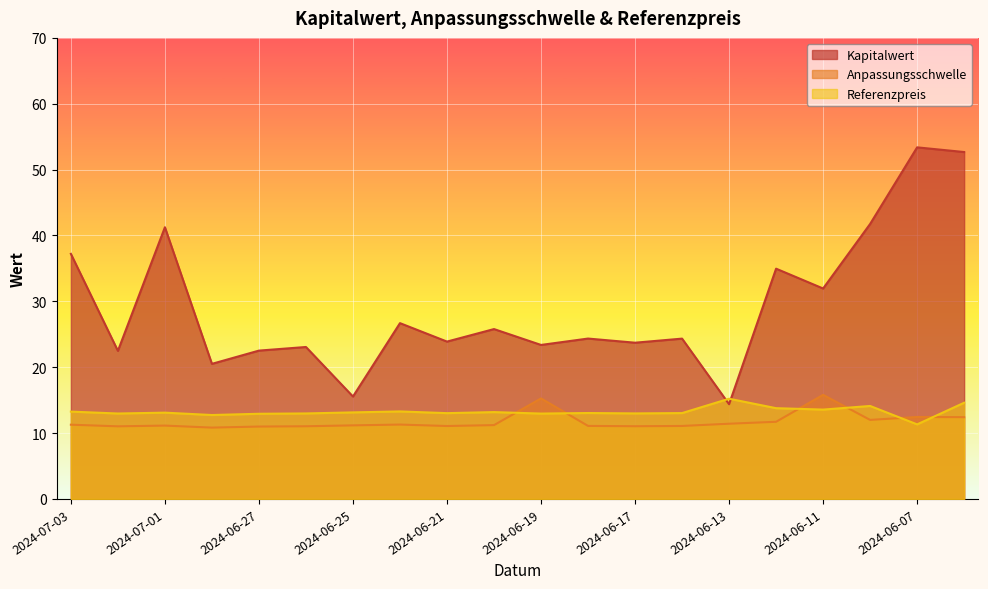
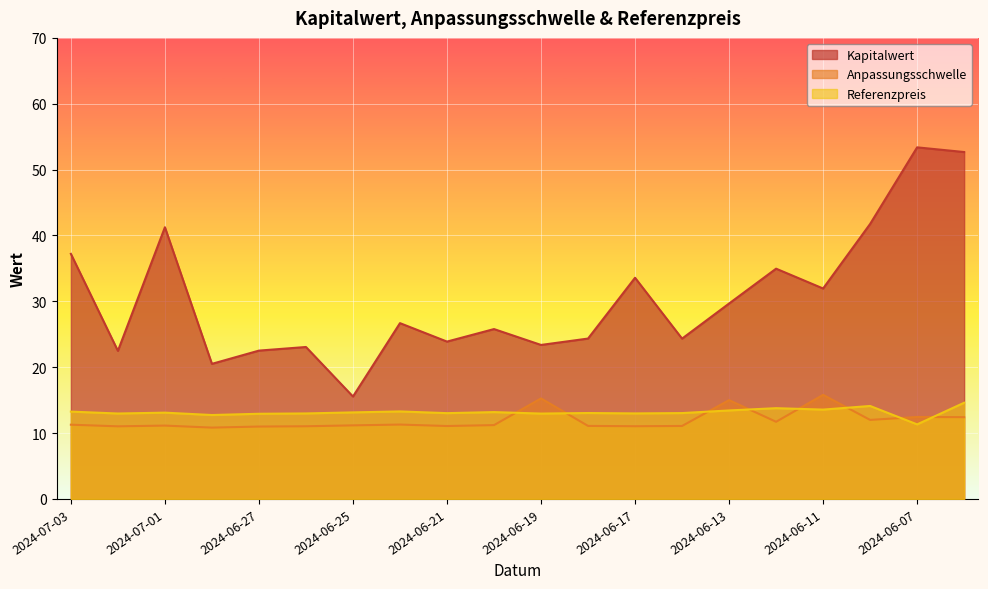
Kapitalwert, 2024-06-17: 24 -> 34
Kapitalwert, 2024-06-13: 14 -> 30
Anpassungsschwelle, 2024-06-13: 11 -> 15
Referenzpreis, 2024-06-13: 15 -> 13
